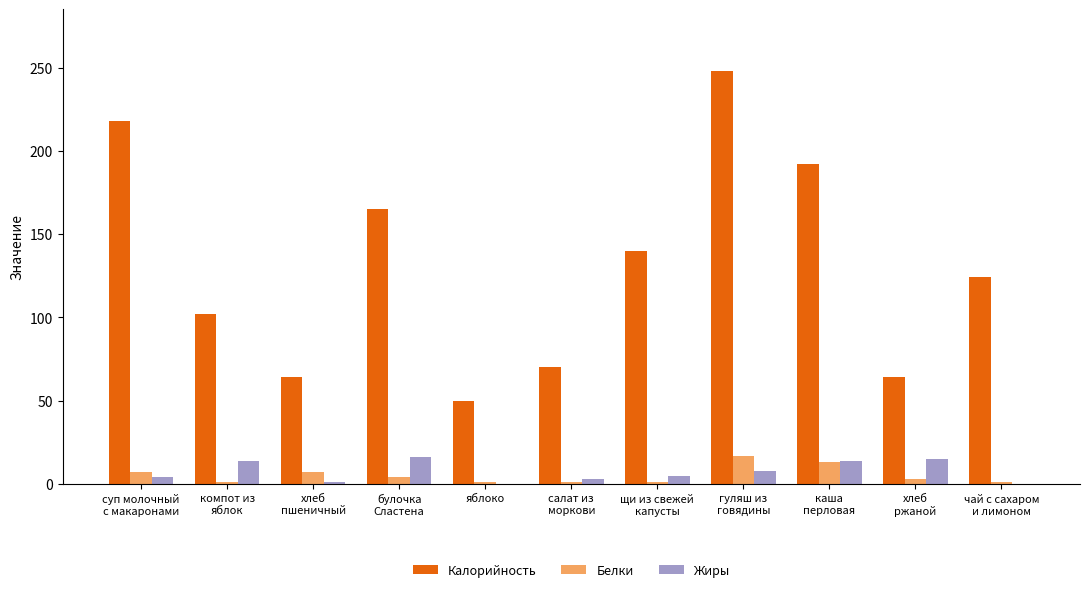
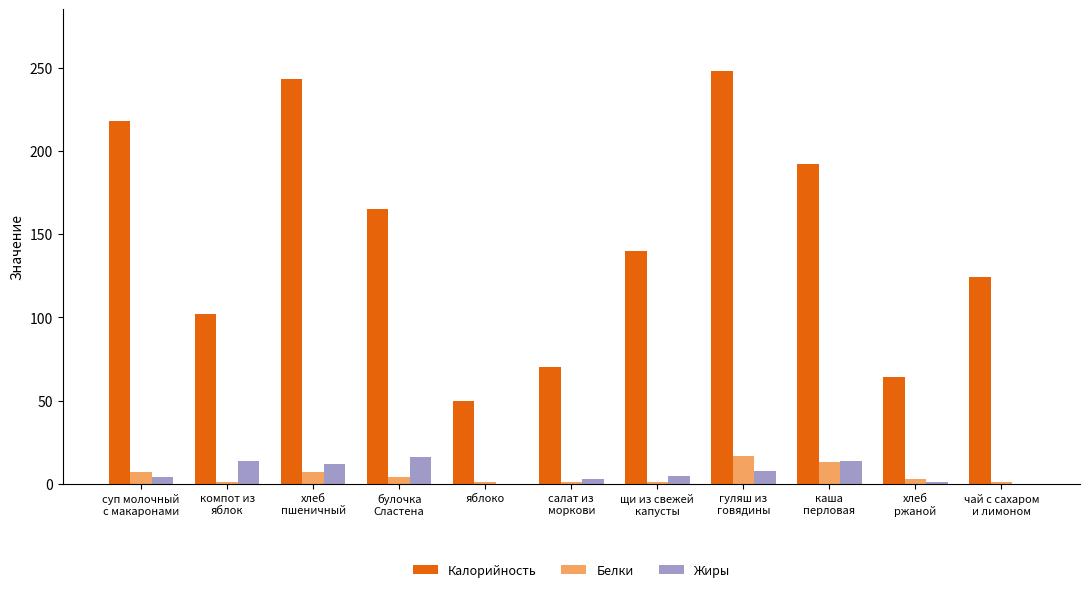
Калорийность, хлеб пшеничный: 64 -> 243
Жиры, хлеб пшеничный: 1 -> 12
Жиры, хлеб ржаной: 15 -> 1
